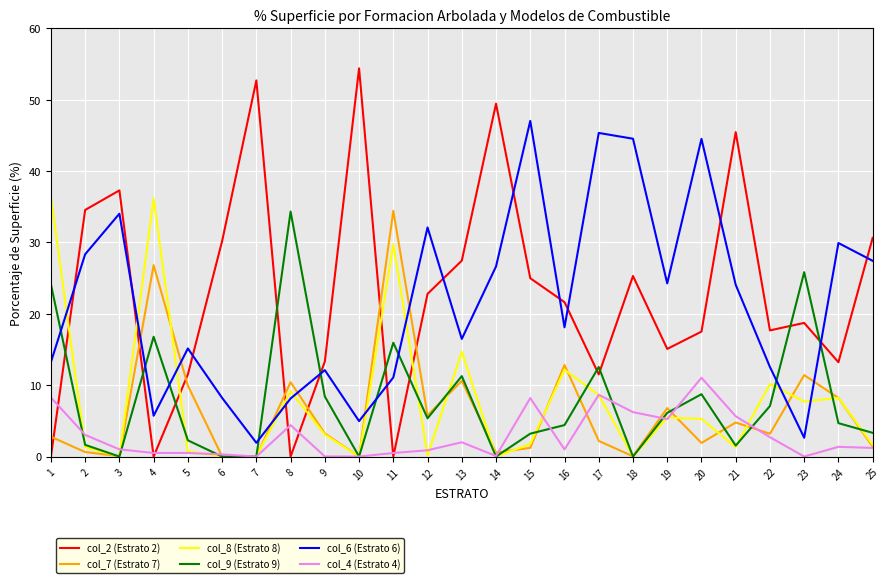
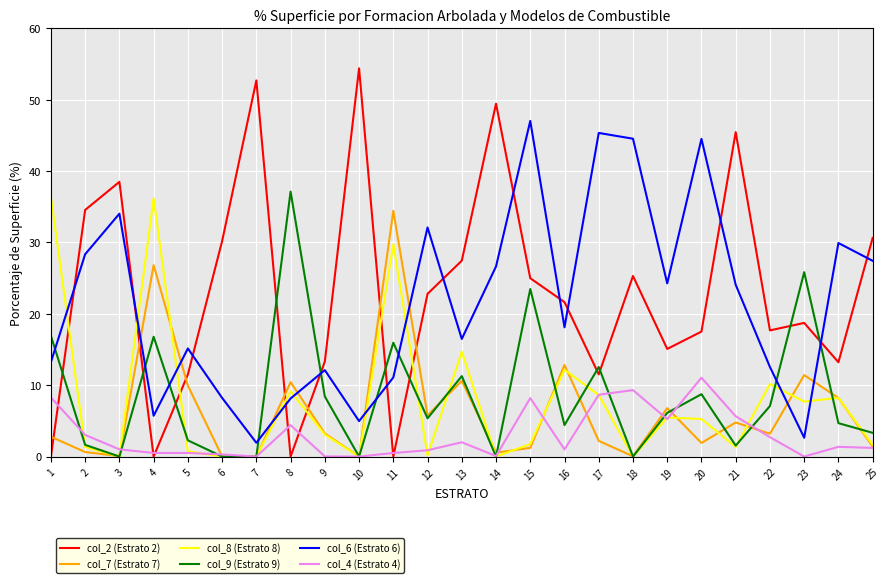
col_9 (Estrato 9), 1: 24 -> 17
col_2 (Estrato 2), 3: 37 -> 38
col_9 (Estrato 9), 8: 34 -> 37
col_9 (Estrato 9), 15: 3 -> 23
col_4 (Estrato 4), 18: 6 -> 9
